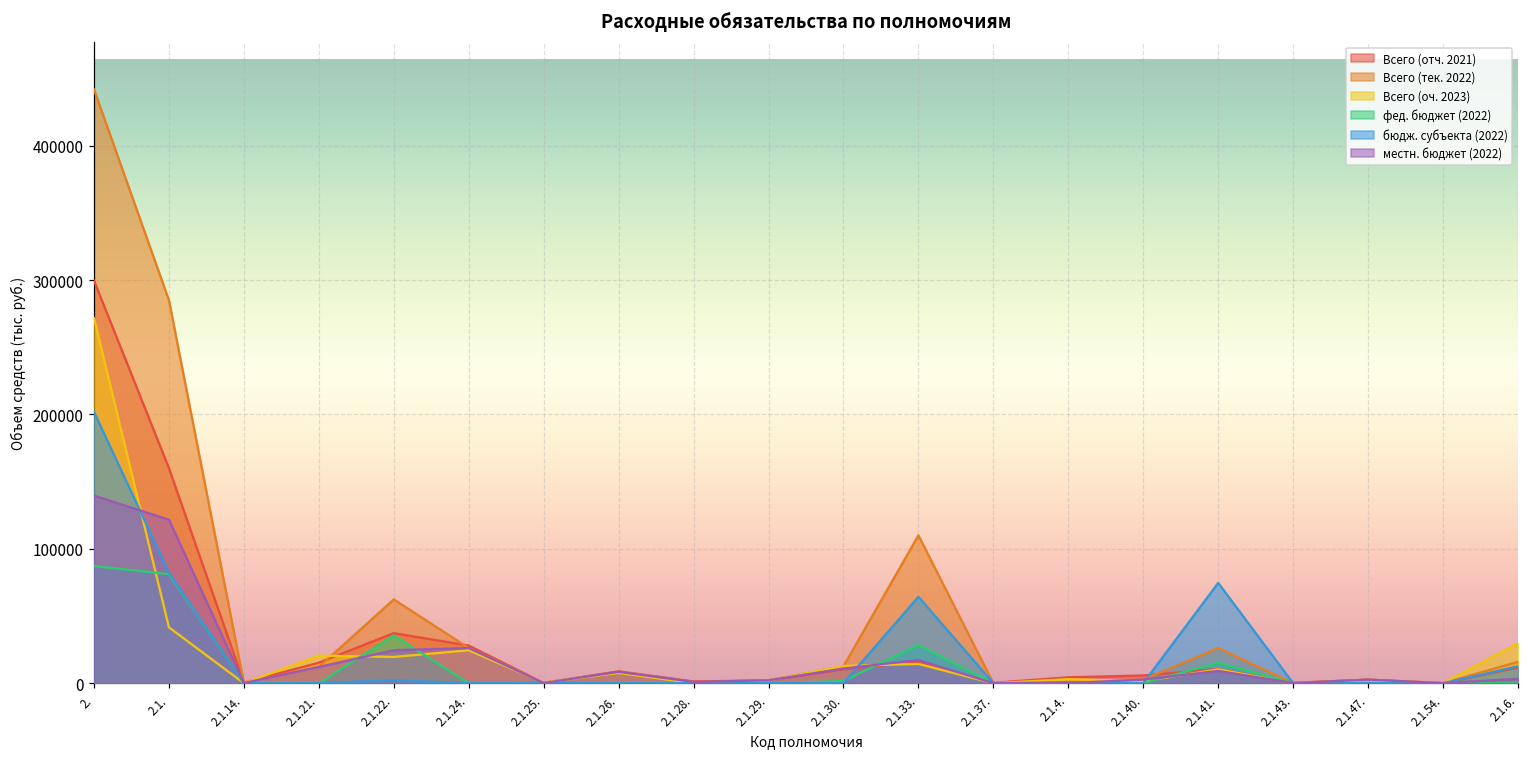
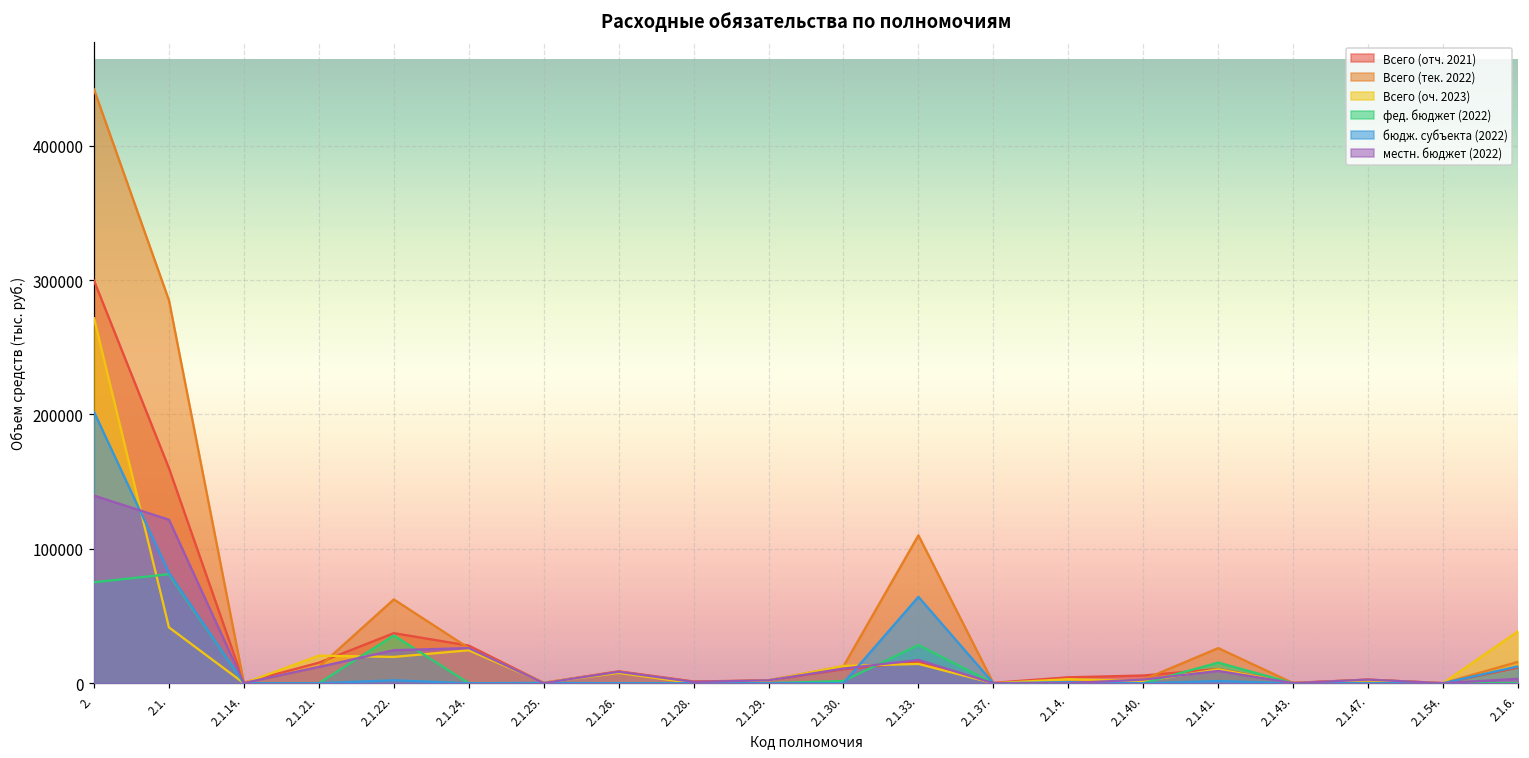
фед. бюджет (2022), 2.: 87000 -> 75000
бюдж. субъекта (2022), 2.1.41.: 75000 -> 2000
Всего (оч. 2023), 2.1.6.: 30000 -> 39000
